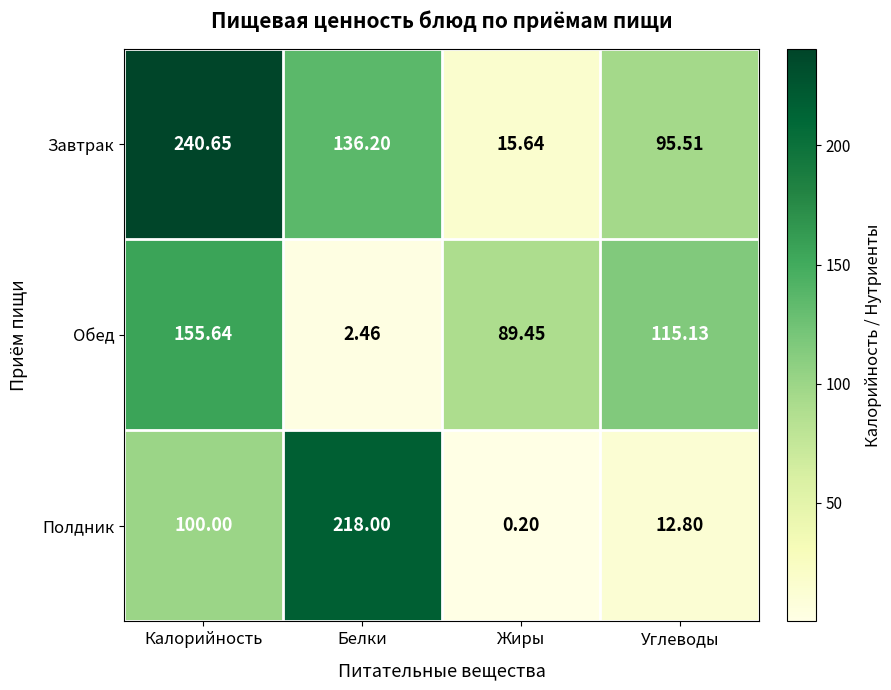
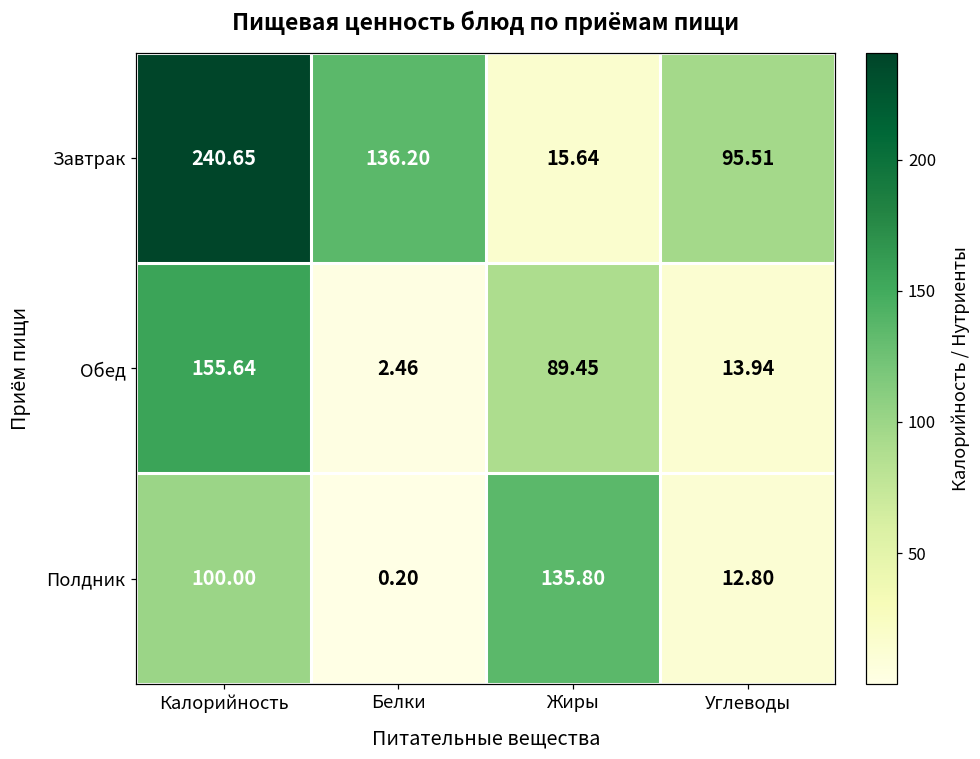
Обед, Углеводы: 115.13 -> 13.94
Полдник, Белки: 218.00 -> 0.20
Полдник, Жиры: 0.20 -> 135.80
